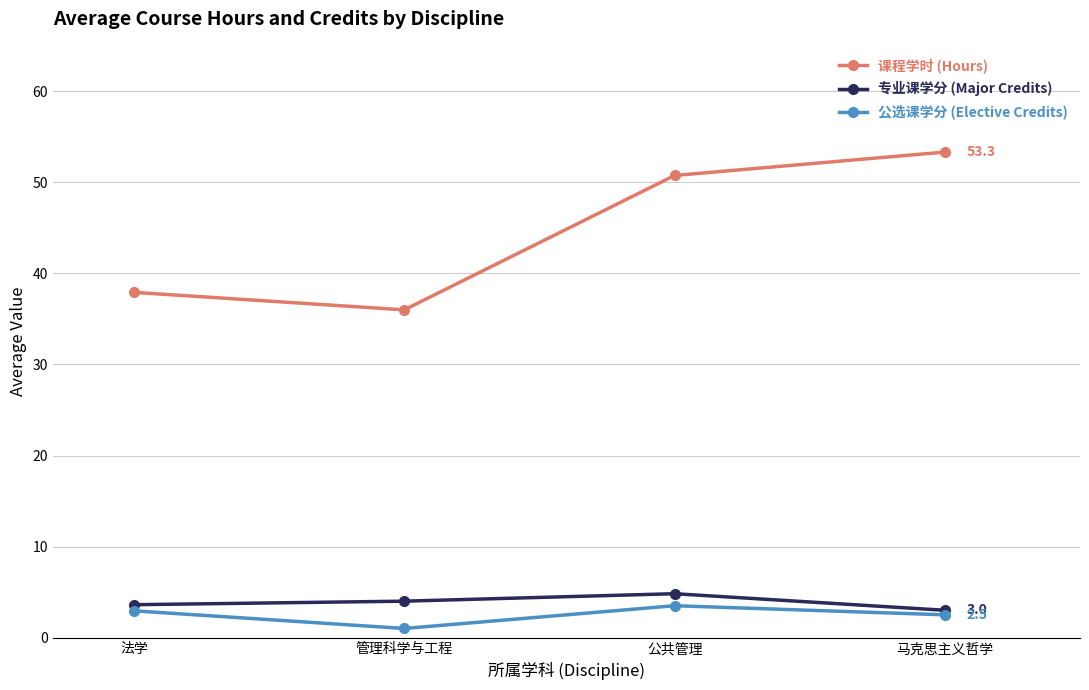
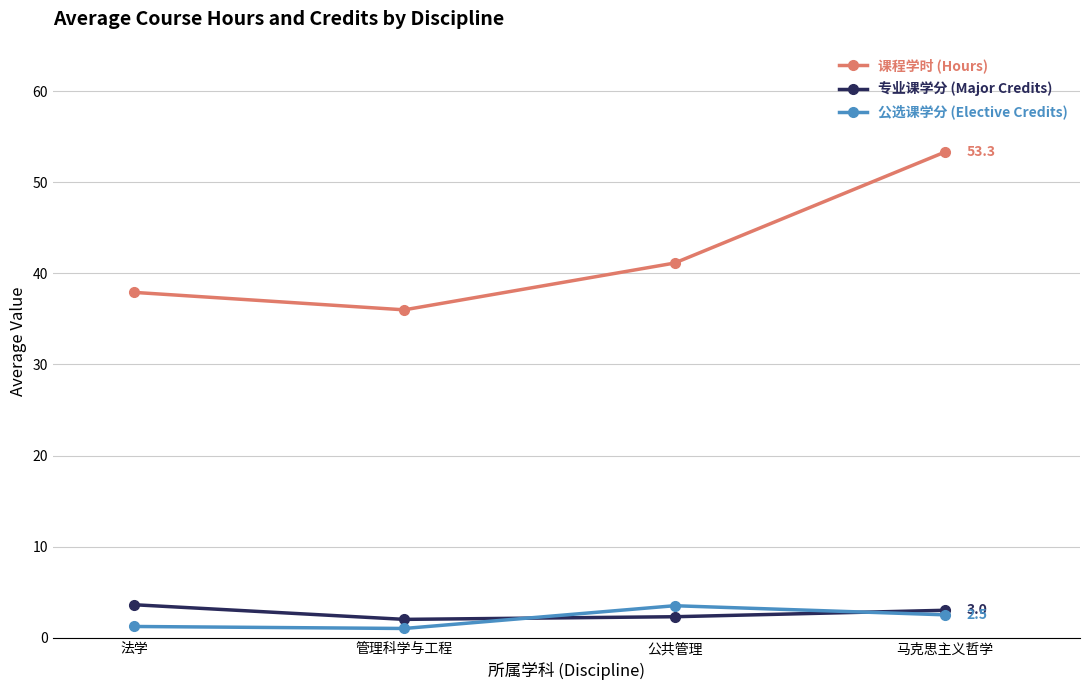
公选课学分 (Elective Credits), 法学: 3 -> 1
专业课学分 (Major Credits), 管理科学与工程: 4 -> 2
课程学时 (Hours), 公共管理: 51 -> 41
专业课学分 (Major Credits), 公共管理: 5 -> 2
